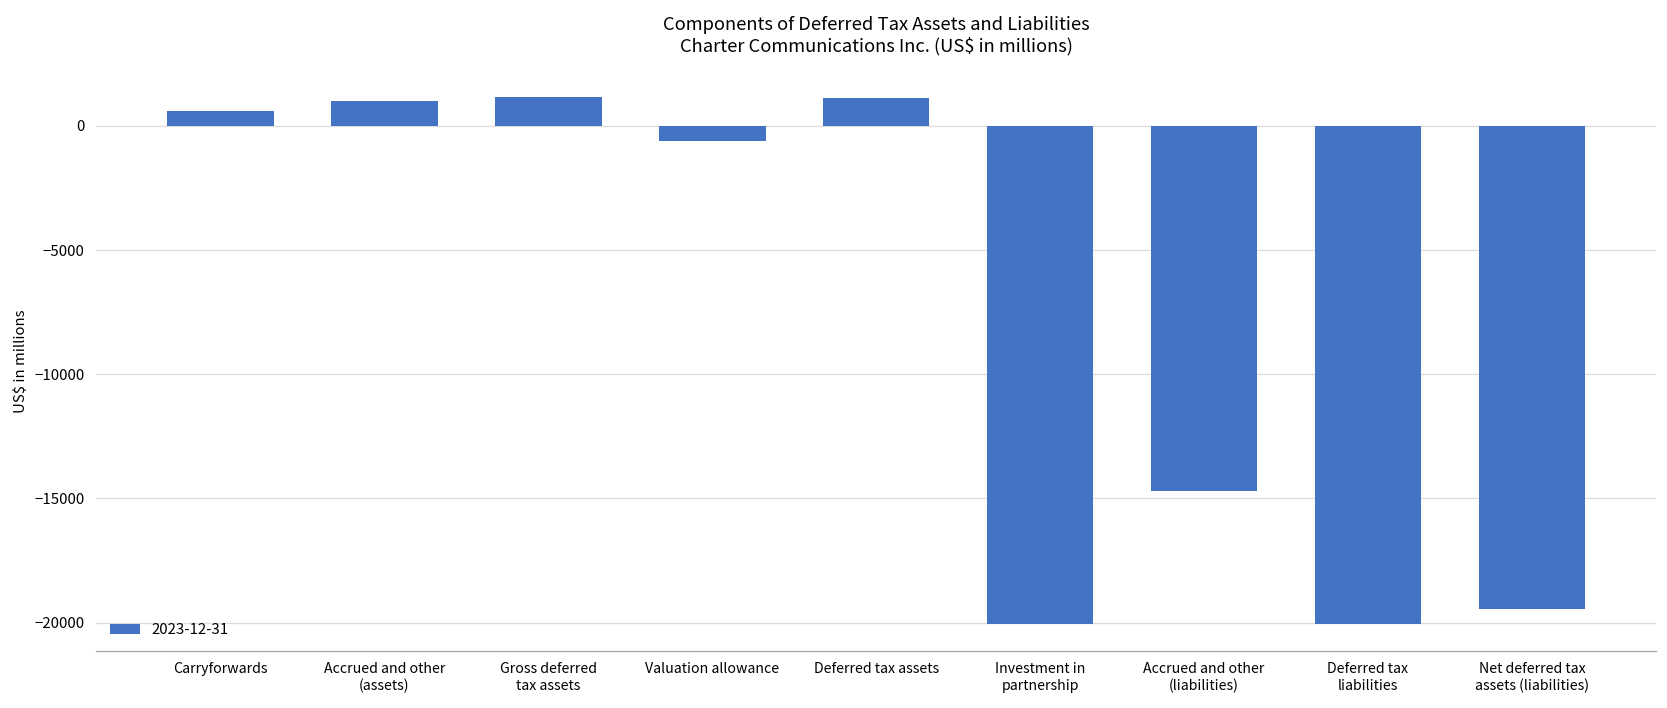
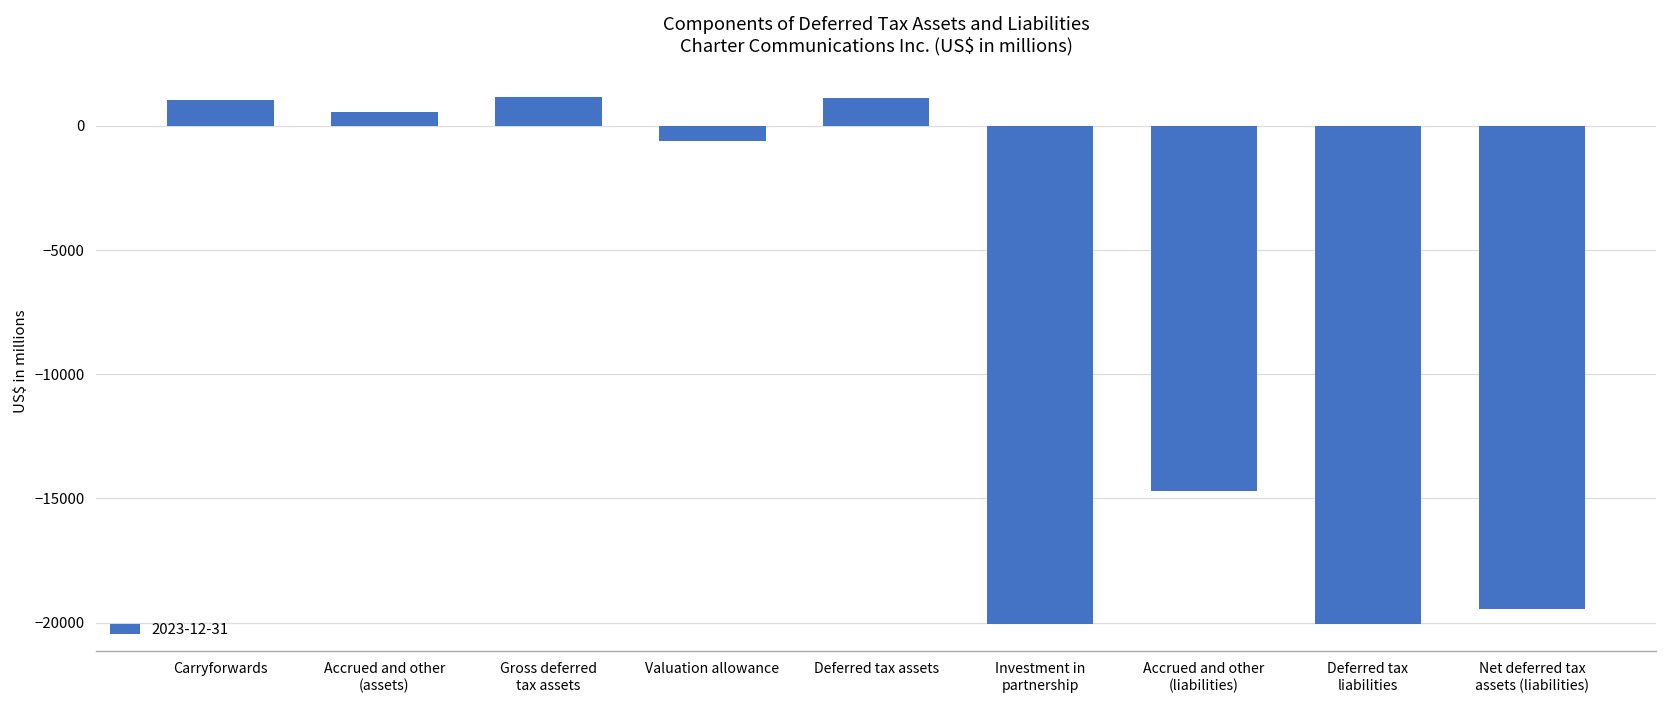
Carryforwards: 600 -> 1000
Accrued and other (assets): 1000 -> 600
